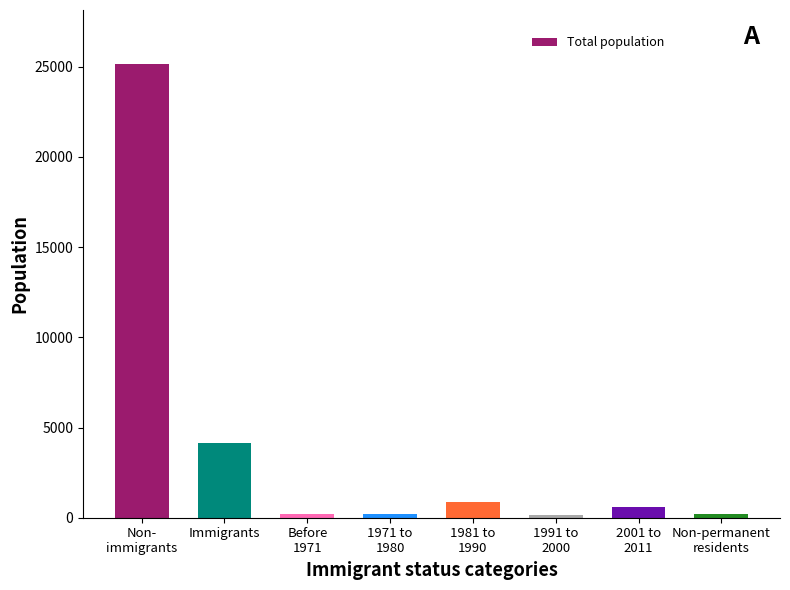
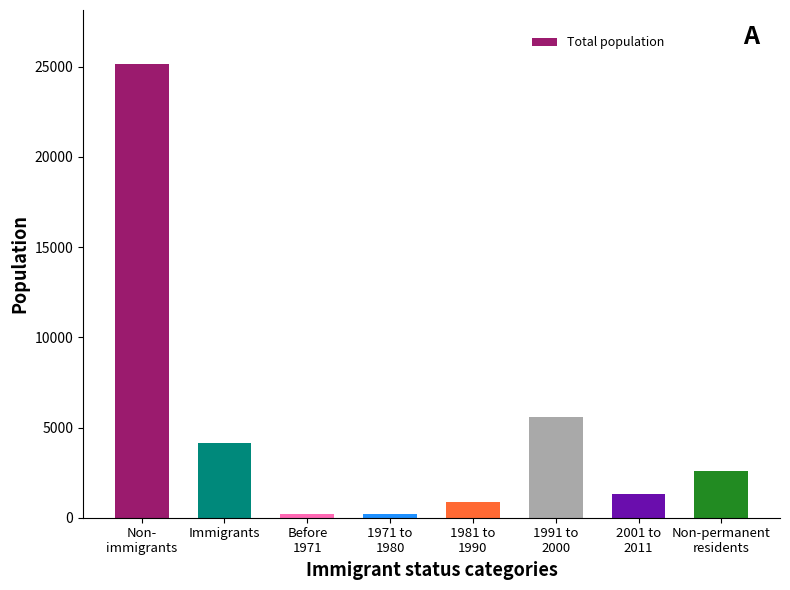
1991 to 2000: 200 -> 5600
2001 to 2011: 600 -> 1300
Non-permanent residents: 200 -> 2600
